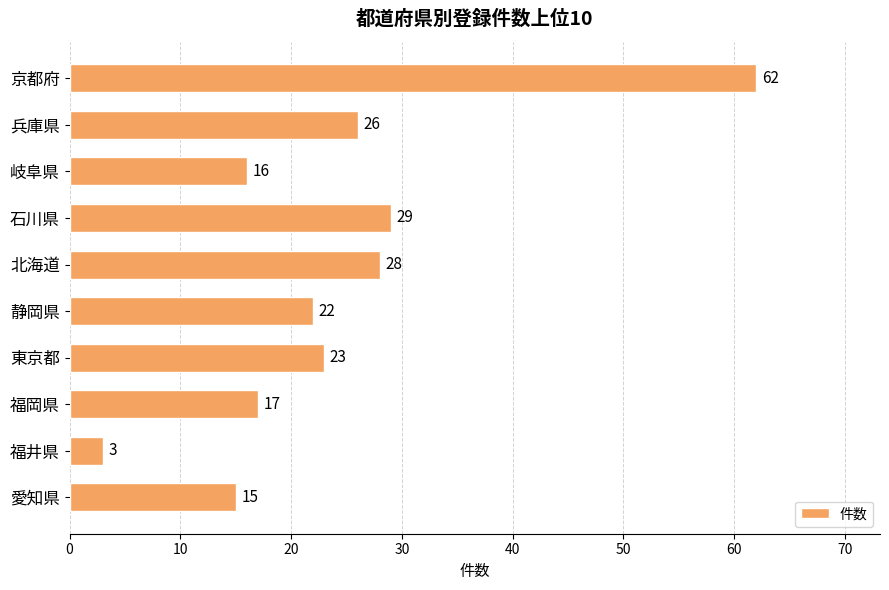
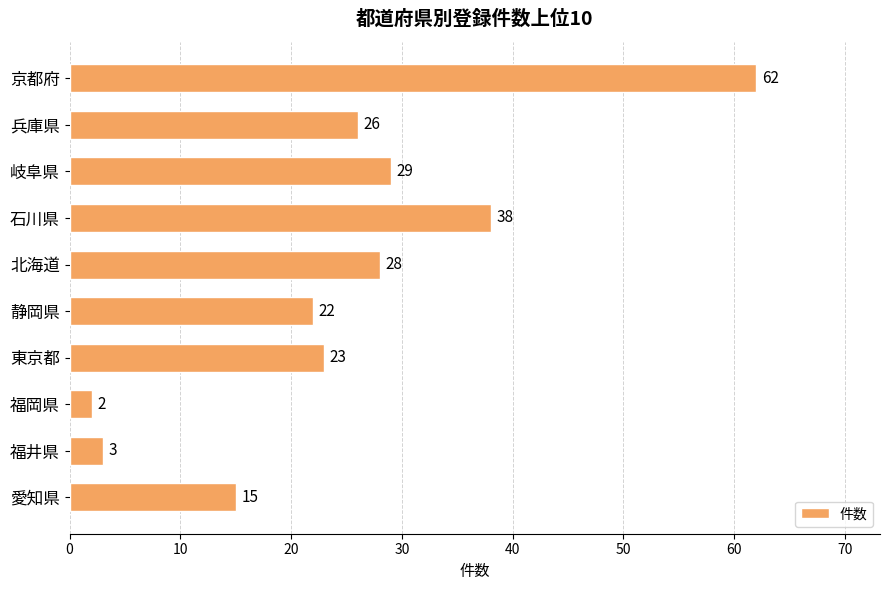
岐阜県: 16 -> 29
石川県: 29 -> 38
福岡県: 17 -> 2
